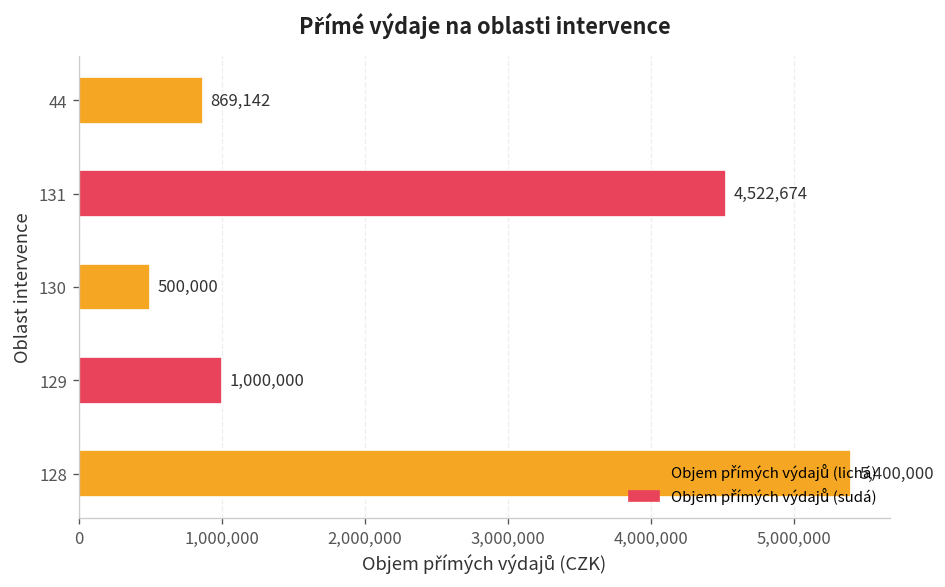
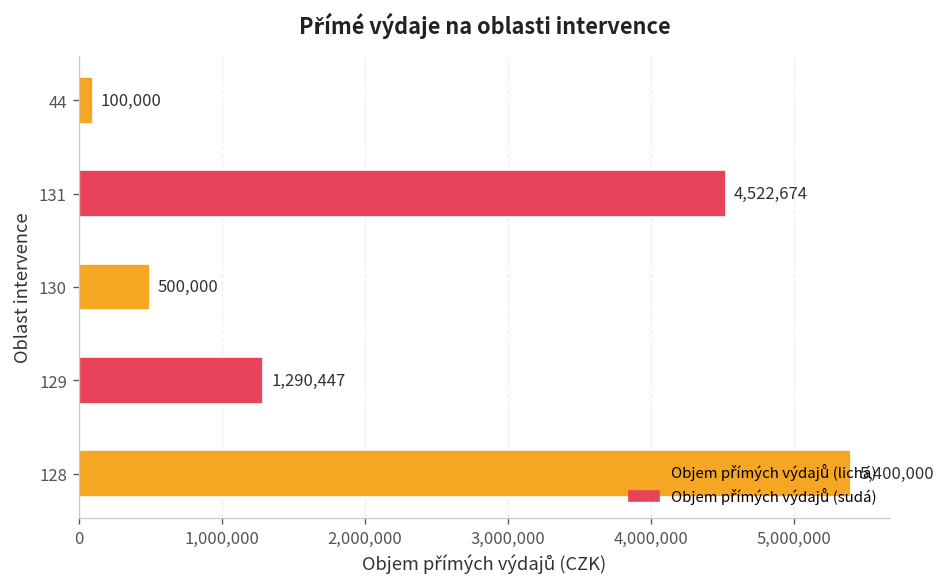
44: 869,142 -> 100,000
129: 1,000,000 -> 1,290,447
